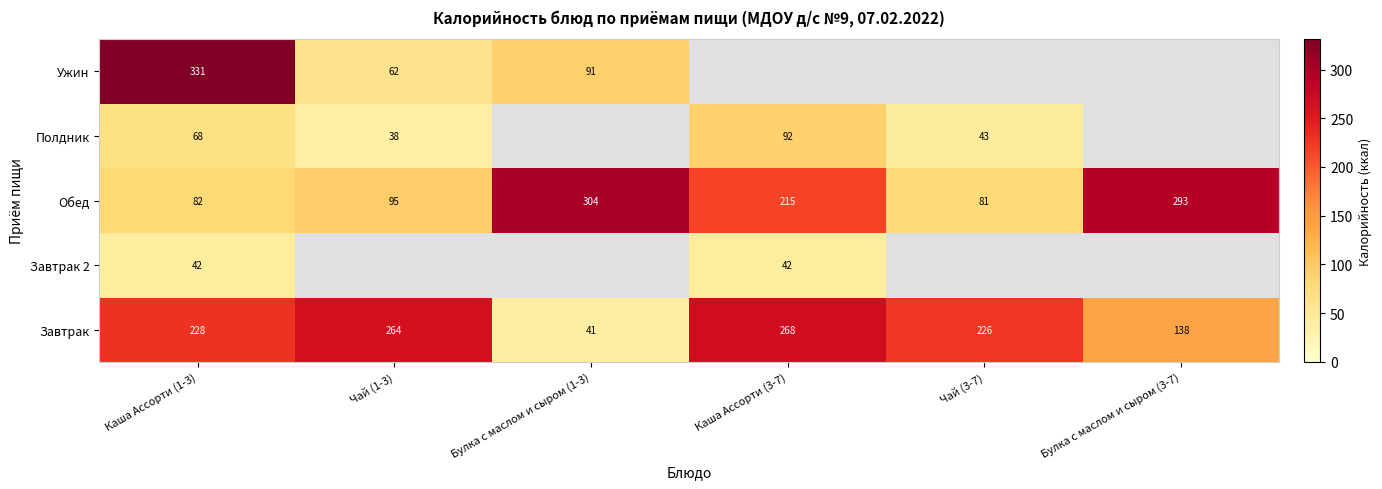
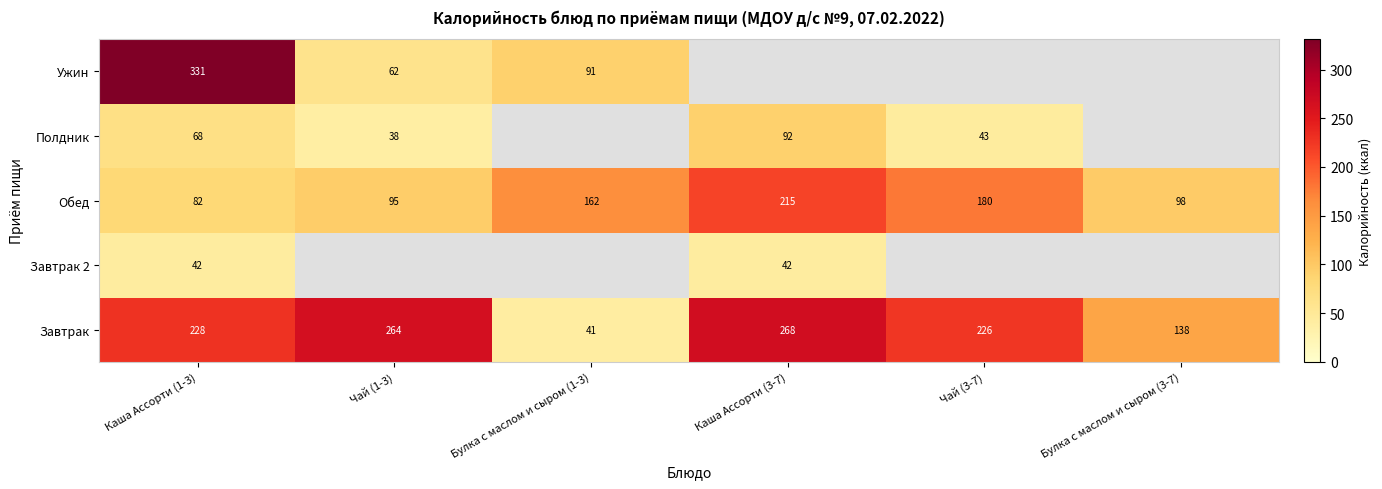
Обед, Булка с маслом и сыром (1-3): 304 -> 162
Обед, Чай (3-7): 81 -> 180
Обед, Булка с маслом и сыром (3-7): 293 -> 98
